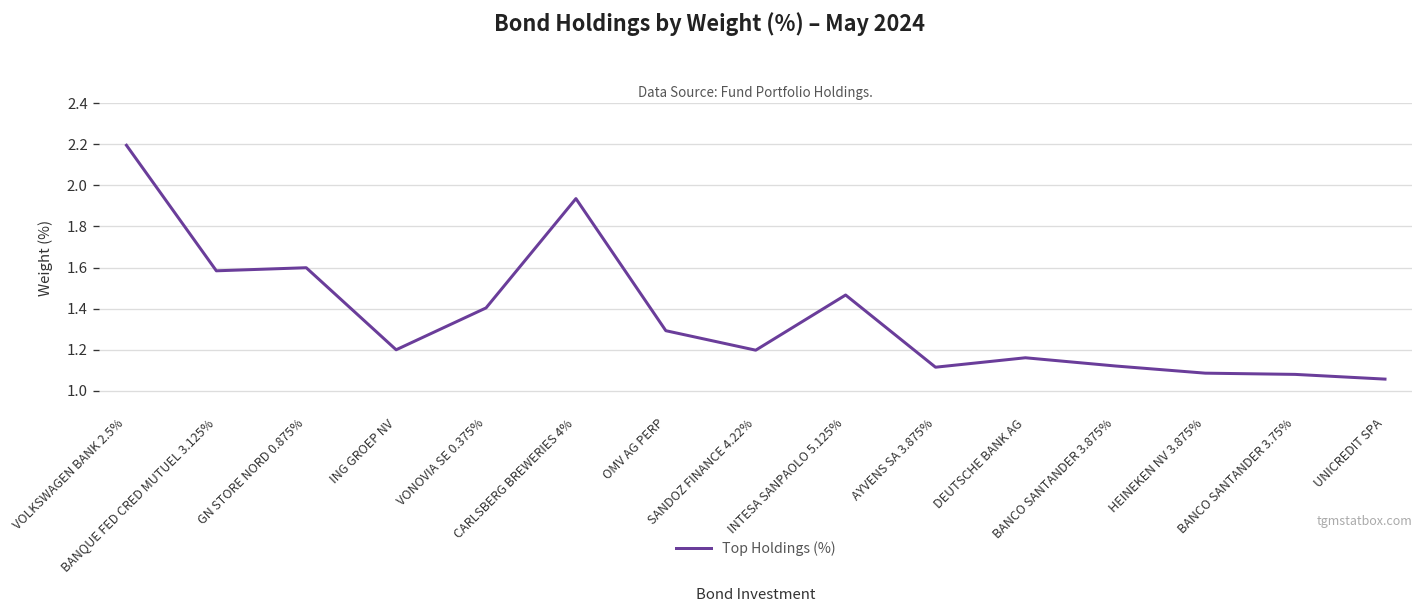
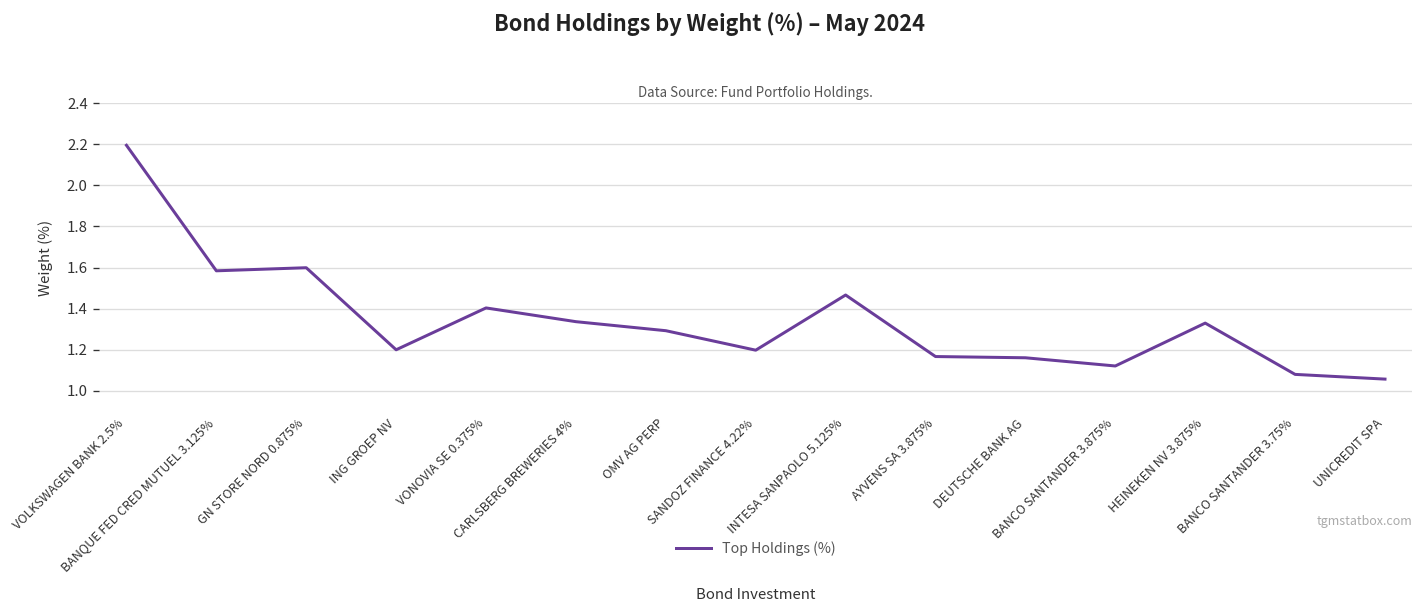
CARLSBERG BREWERIES 4%: 1.94 -> 1.34
AYVENS SA 3.875%: 1.11 -> 1.17
HEINEKEN NV 3.875%: 1.09 -> 1.33
